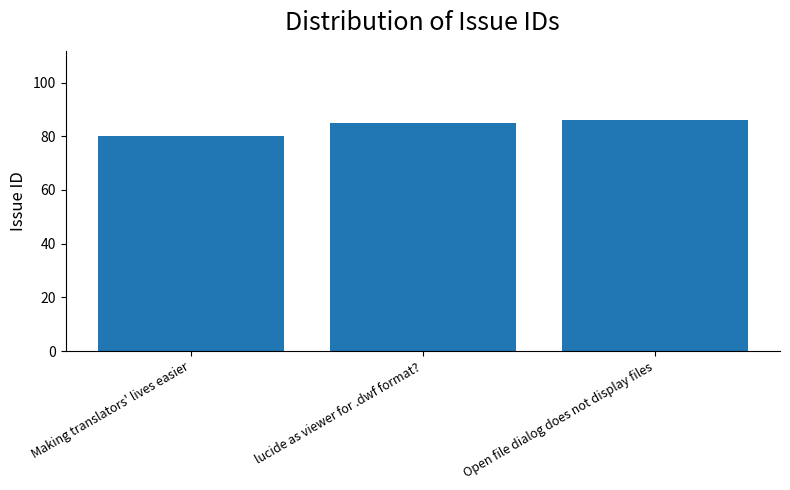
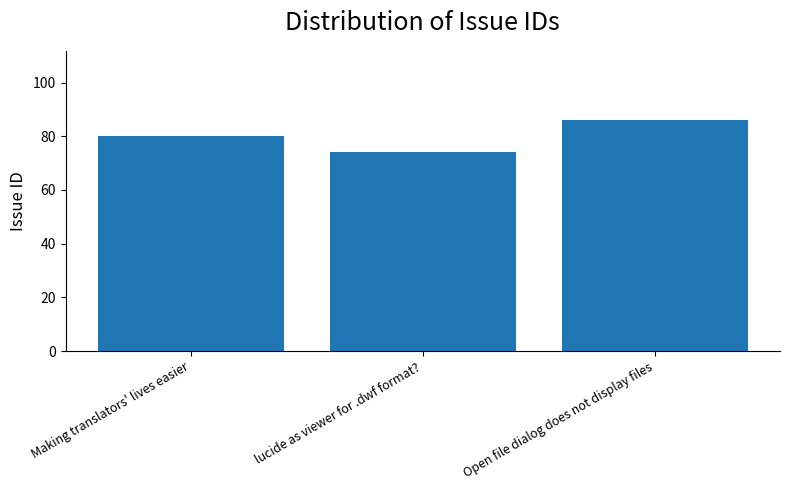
lucide as viewer for .dwf format?: 85 -> 74
